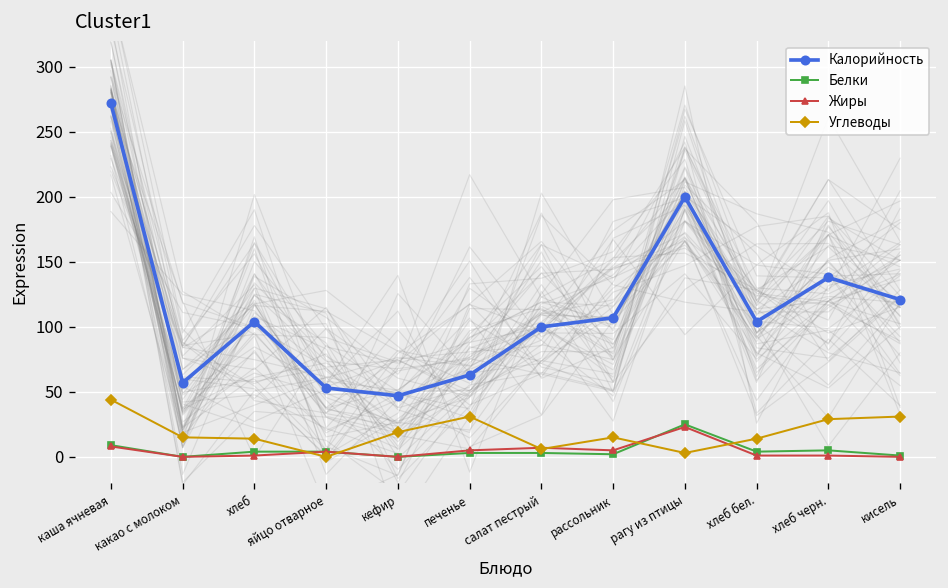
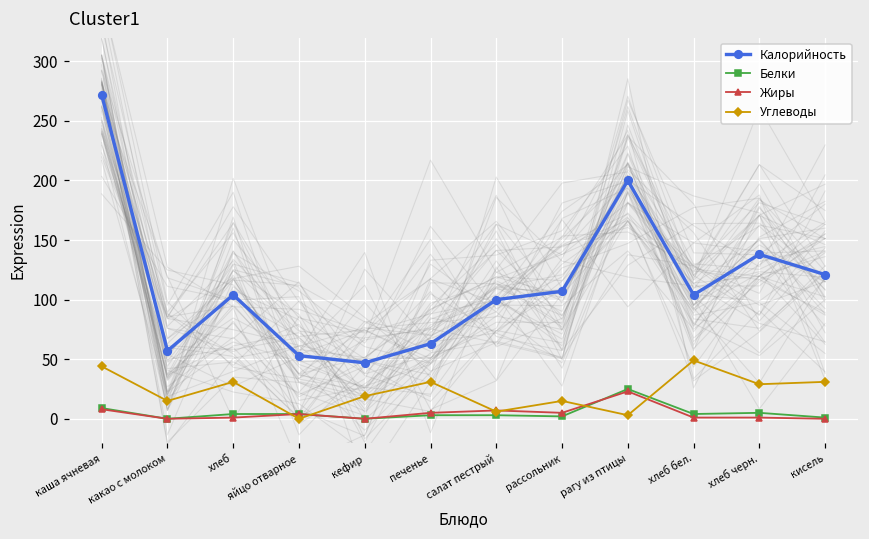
Углеводы, хлеб: 14 -> 31
Углеводы, хлеб бел.: 14 -> 49
